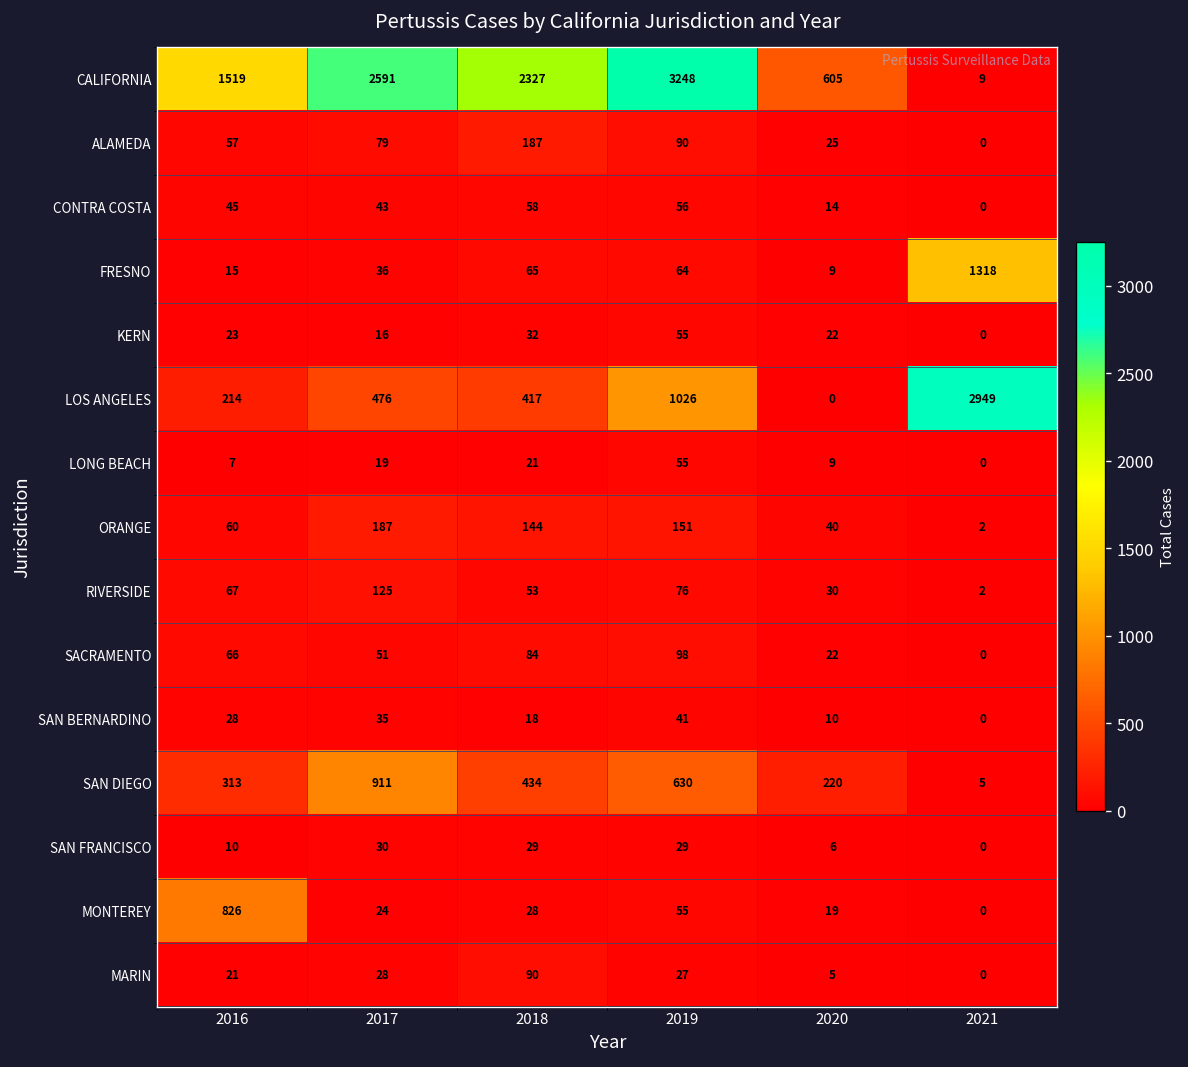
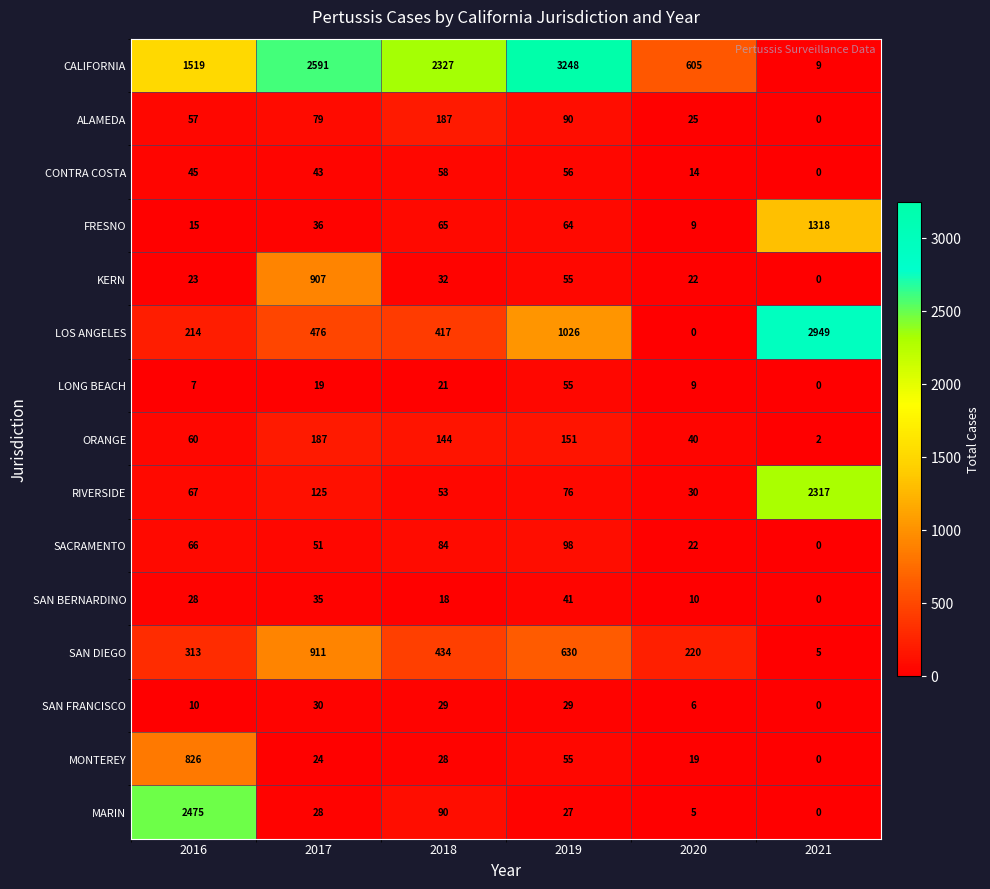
KERN, 2017: 16 -> 907
RIVERSIDE, 2021: 2 -> 2317
MARIN, 2016: 21 -> 2475
